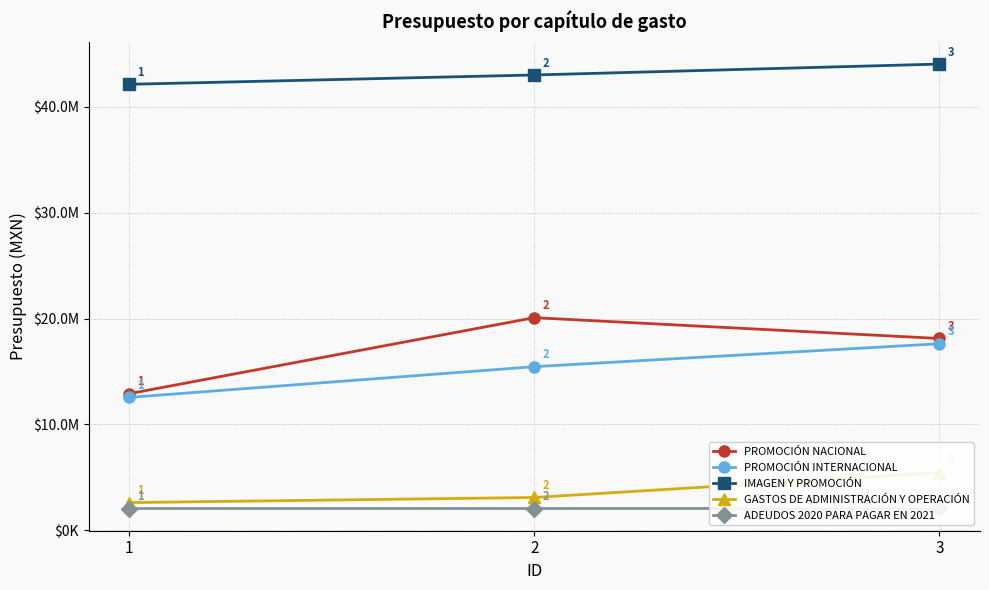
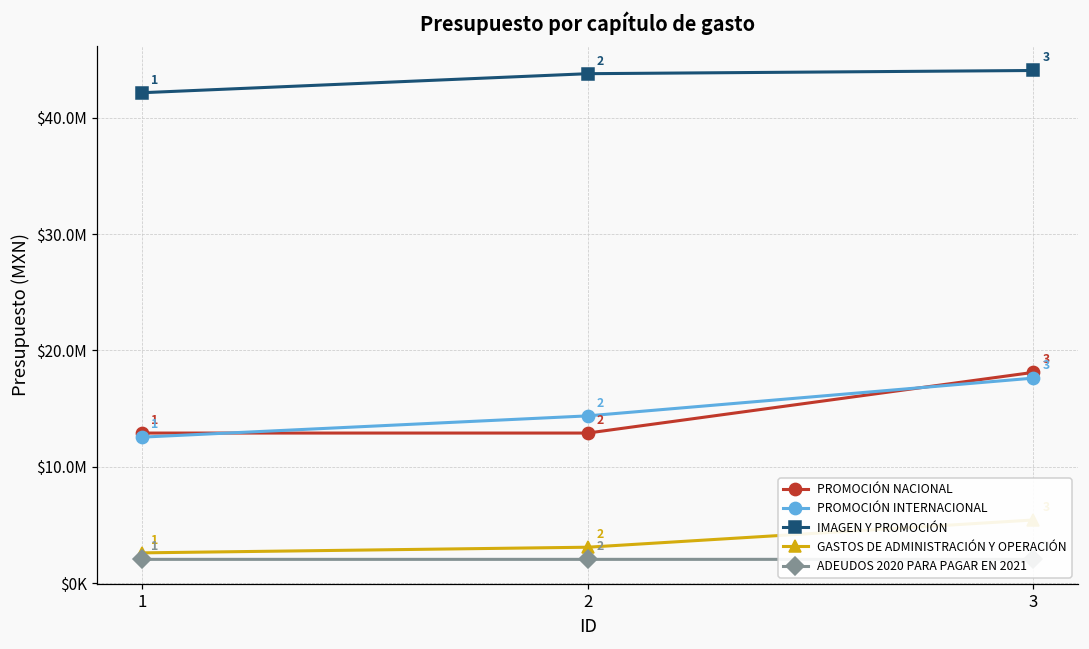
PROMOCIÓN NACIONAL, 2: $20100000 -> $12900000
PROMOCIÓN INTERNACIONAL, 2: $15500000 -> $14400000
IMAGEN Y PROMOCIÓN, 2: $43000000 -> $43800000
